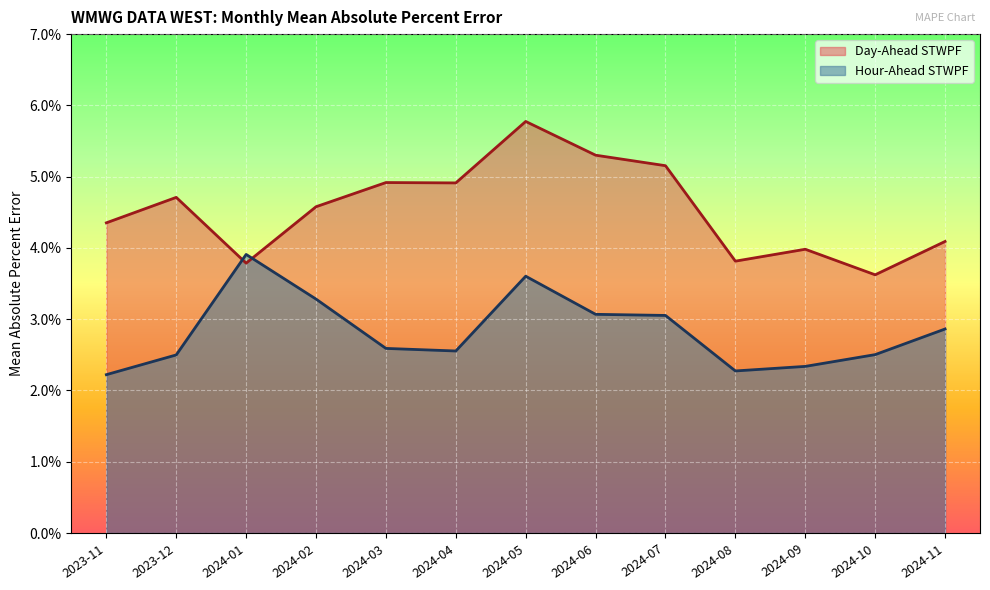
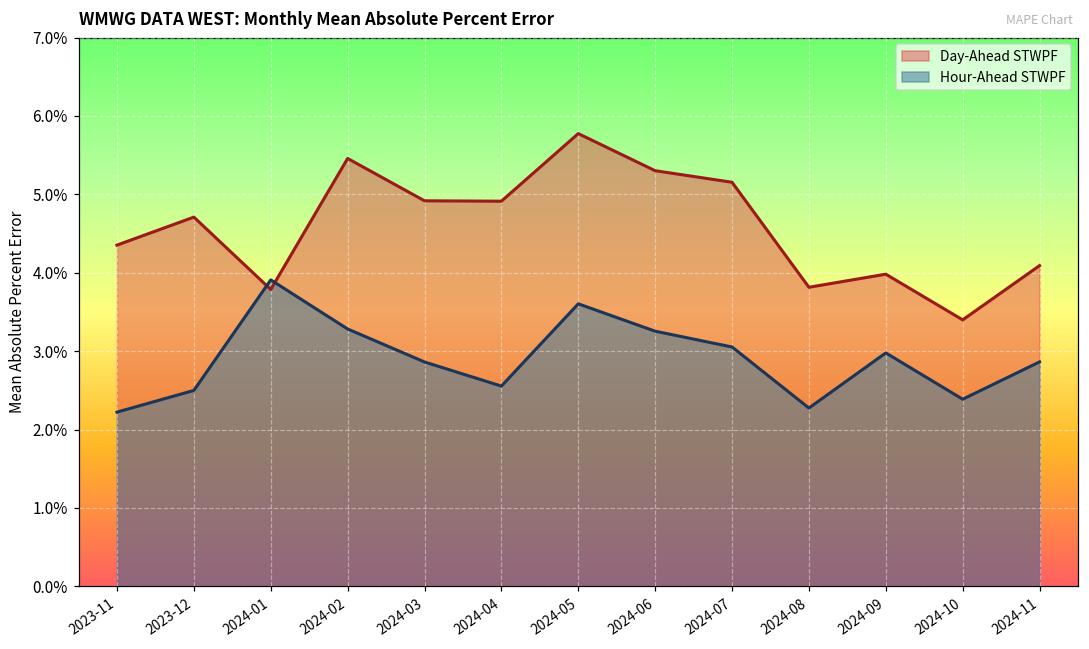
Day-Ahead STWPF, 2024-02: 4.6% -> 5.5%
Hour-Ahead STWPF, 2024-03: 2.6% -> 2.9%
Hour-Ahead STWPF, 2024-06: 3.1% -> 3.3%
Hour-Ahead STWPF, 2024-09: 2.3% -> 3.0%
Day-Ahead STWPF, 2024-10: 3.6% -> 3.4%
Hour-Ahead STWPF, 2024-10: 2.5% -> 2.4%
